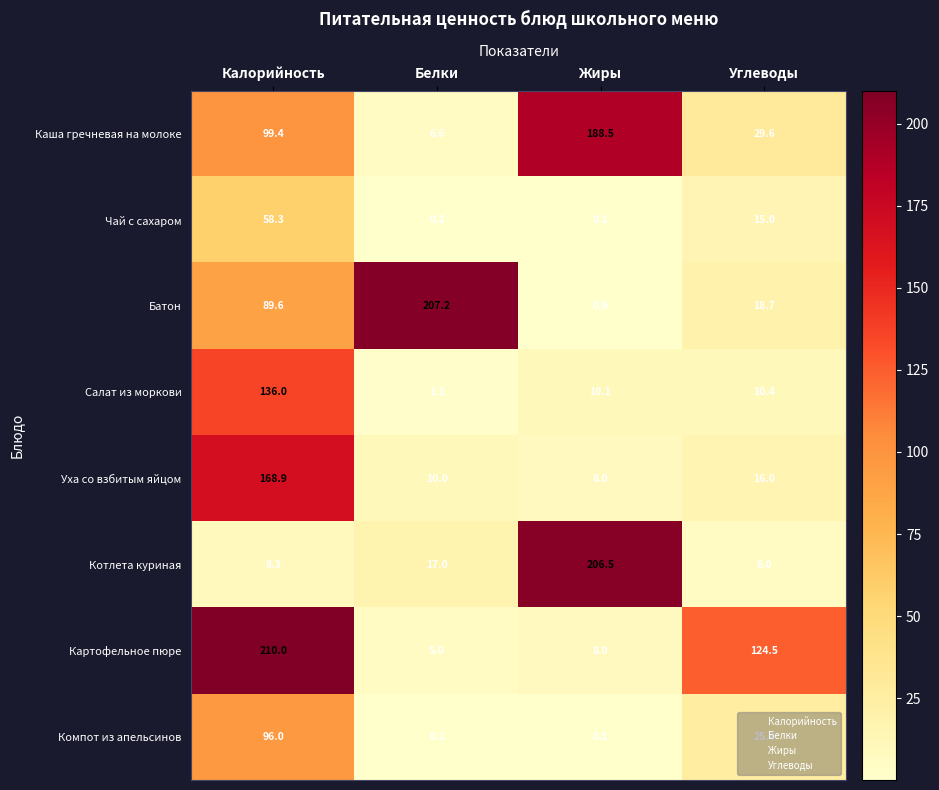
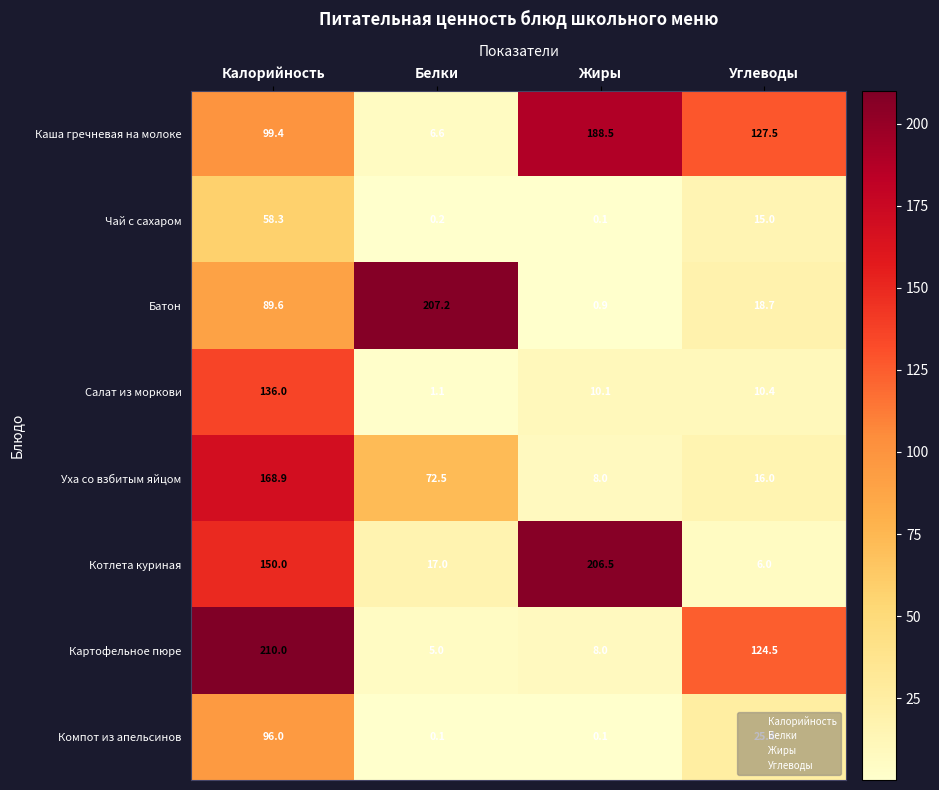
Каша гречневая на молоке, Углеводы: 29.6 -> 127.5
Уха со взбитым яйцом, Белки: 10.0 -> 72.5
Котлета куриная, Калорийность: 8.3 -> 150.0
